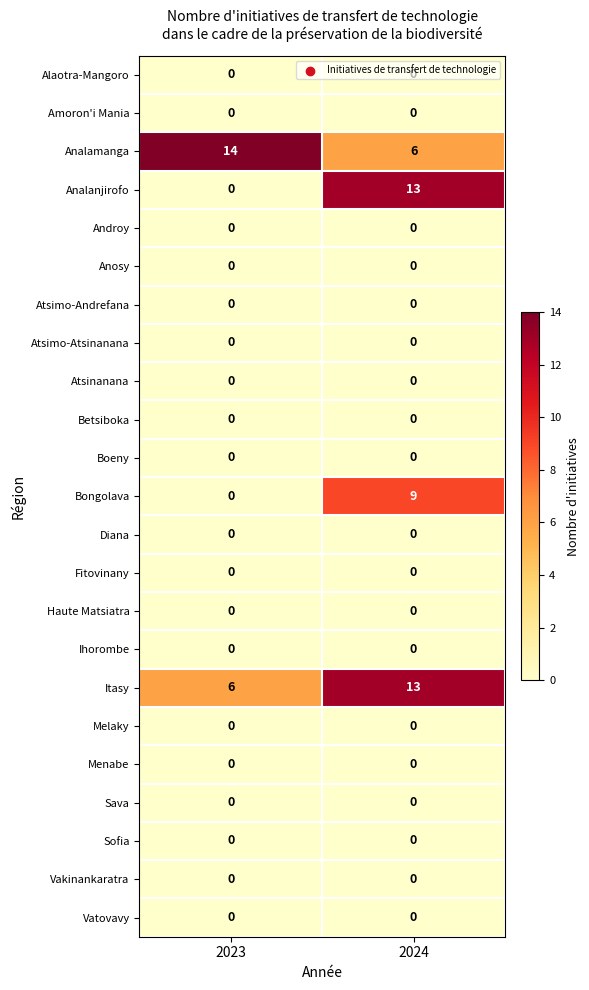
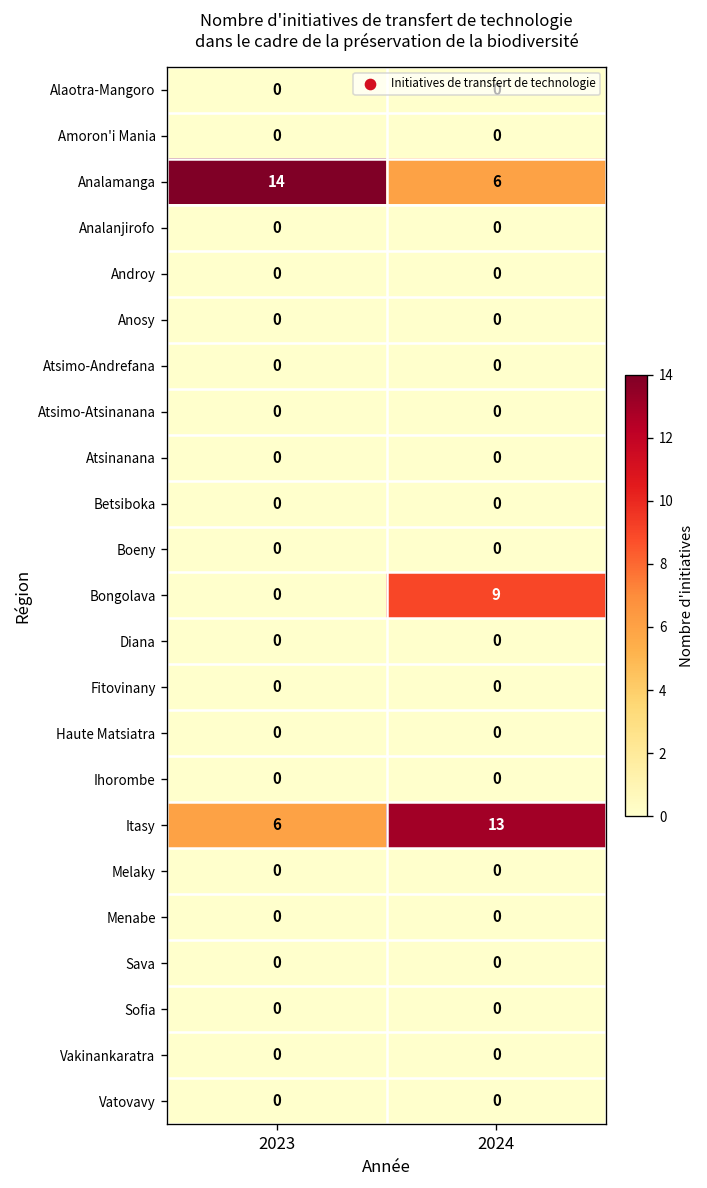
Analanjirofo, 2024: 13 -> 0
